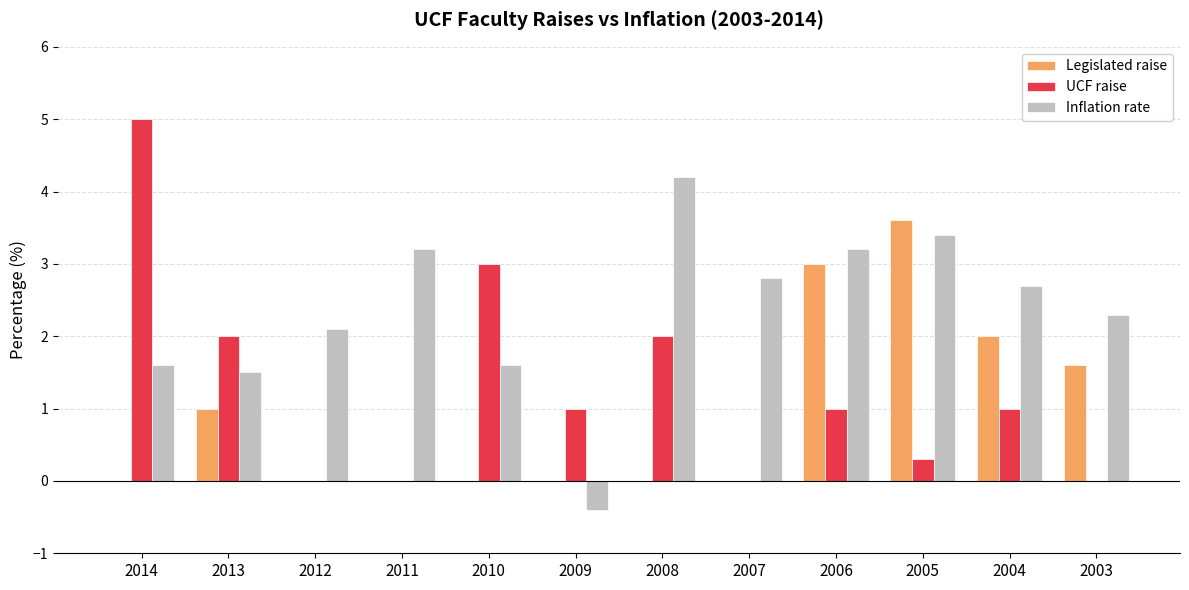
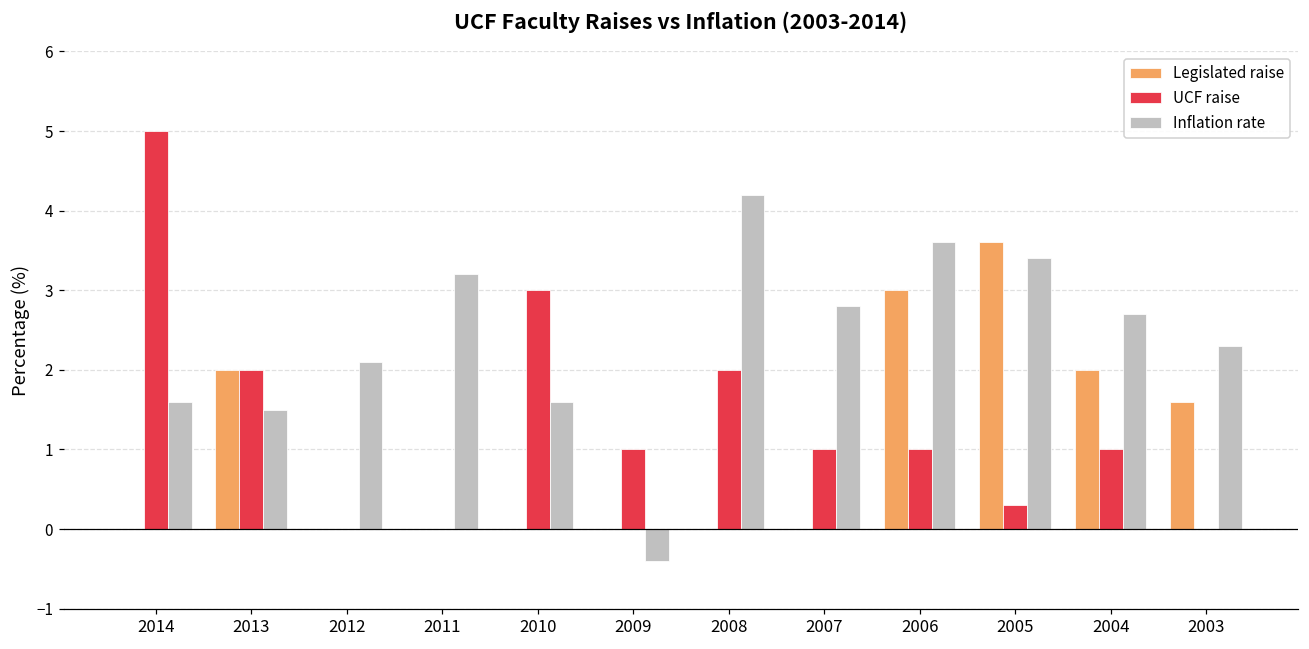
Legislated raise, 2013: 1 -> 2
UCF raise, 2007: 0 -> 1
Inflation rate, 2006: 3.2 -> 3.6
